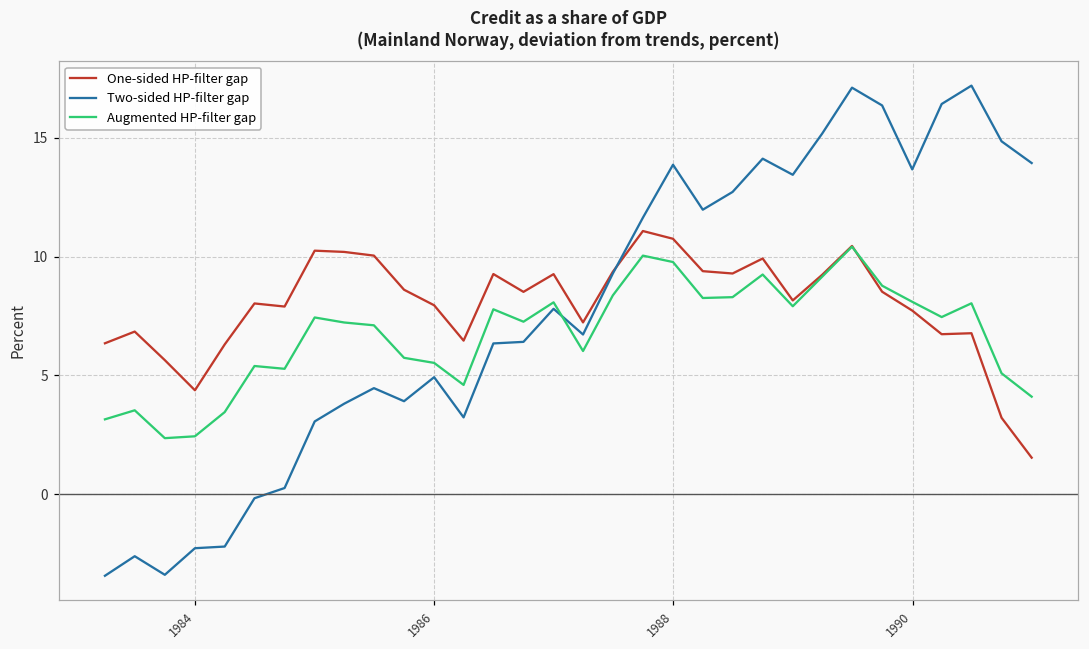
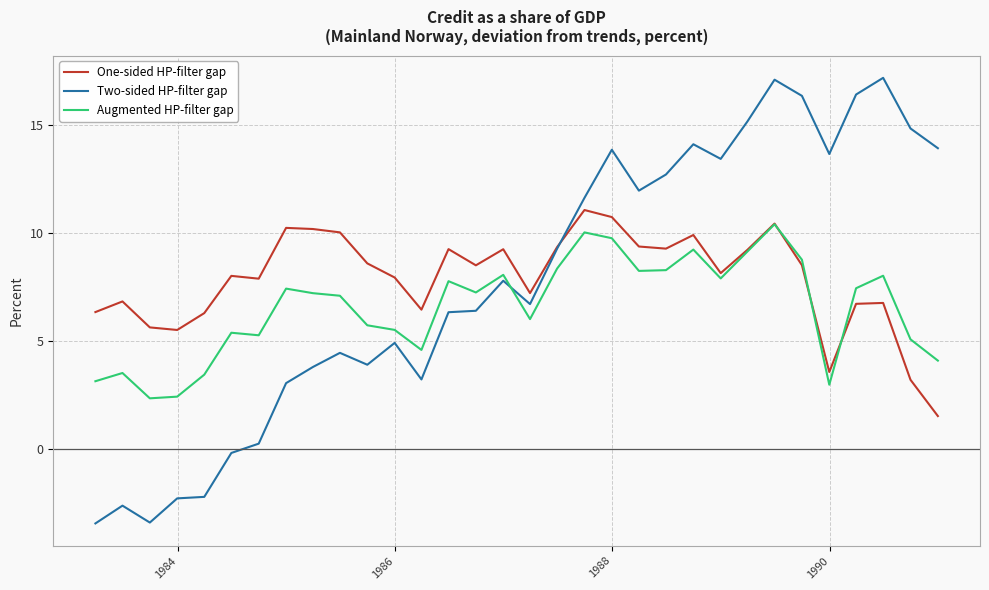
One-sided HP-filter gap, 1984: 4.4 -> 5.5
One-sided HP-filter gap, 1990: 7.7 -> 3.6
Augmented HP-filter gap, 1990: 8.1 -> 3.0
